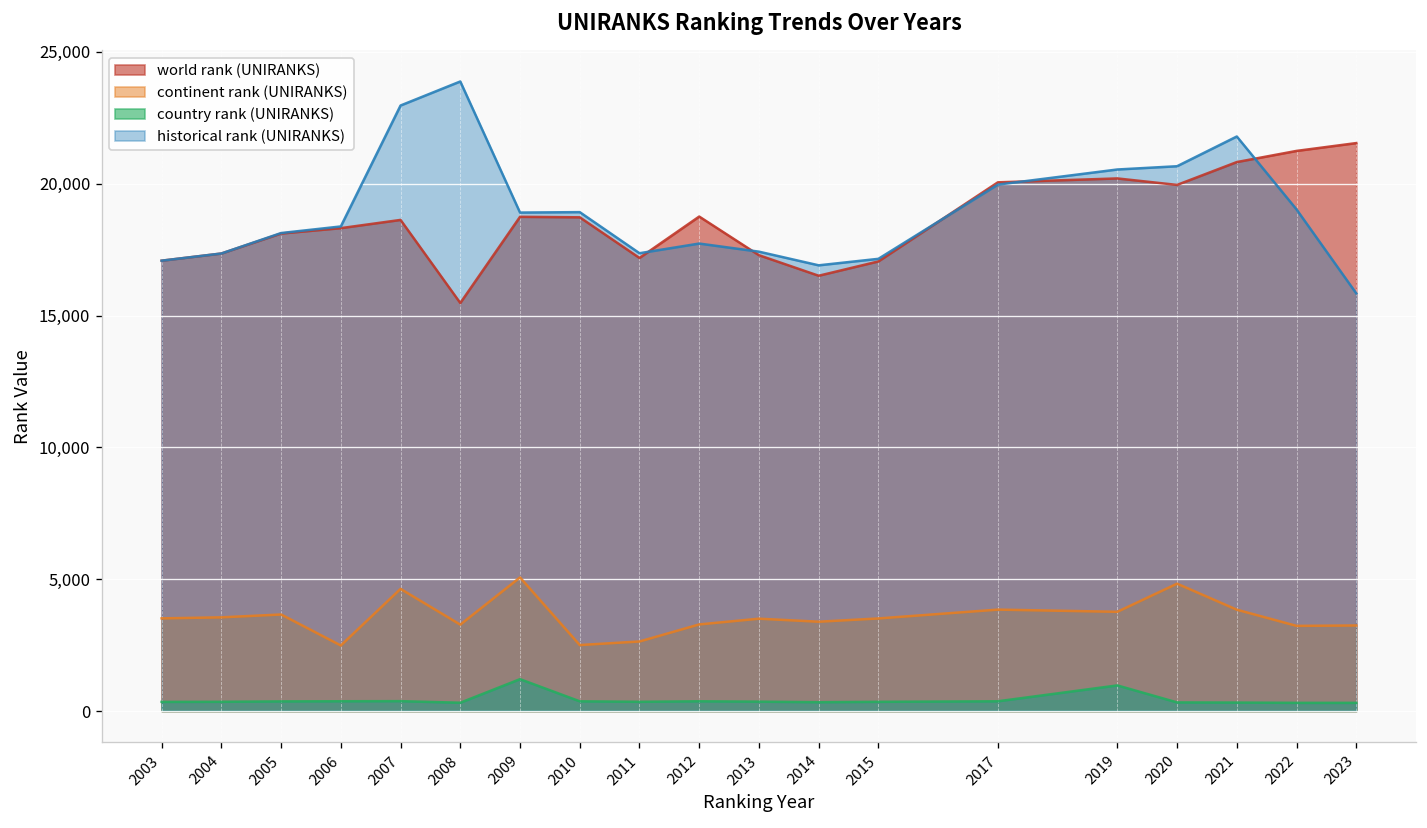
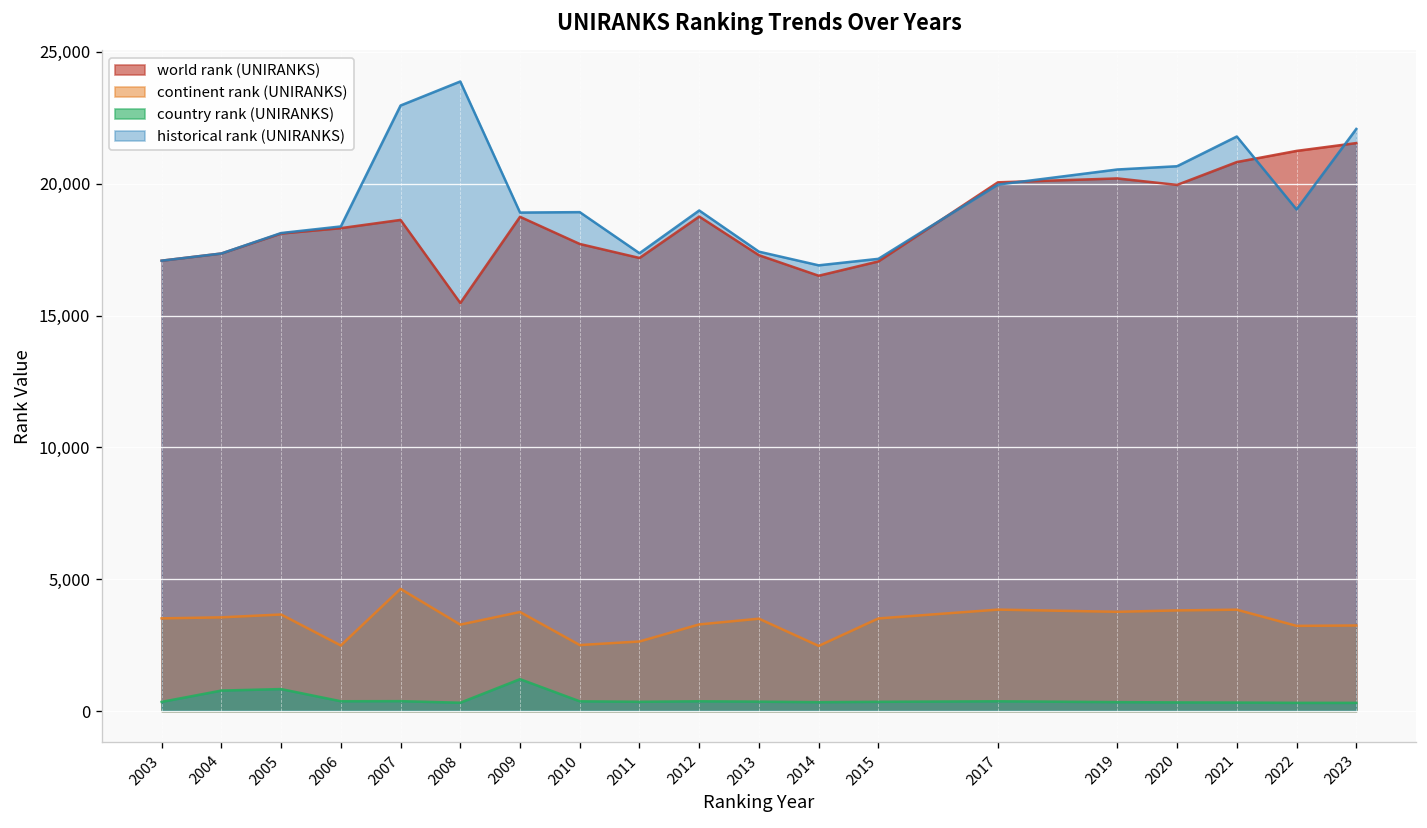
country rank (UNIRANKS), 2004: 400 -> 800
country rank (UNIRANKS), 2005: 400 -> 800
continent rank (UNIRANKS), 2009: 5,100 -> 3,800
world rank (UNIRANKS), 2010: 18,700 -> 17,700
historical rank (UNIRANKS), 2012: 17,700 -> 19,000
continent rank (UNIRANKS), 2014: 3,400 -> 2,500
country rank (UNIRANKS), 2019: 1,000 -> 300
continent rank (UNIRANKS), 2020: 4,800 -> 3,800
historical rank (UNIRANKS), 2023: 15,800 -> 22,100
